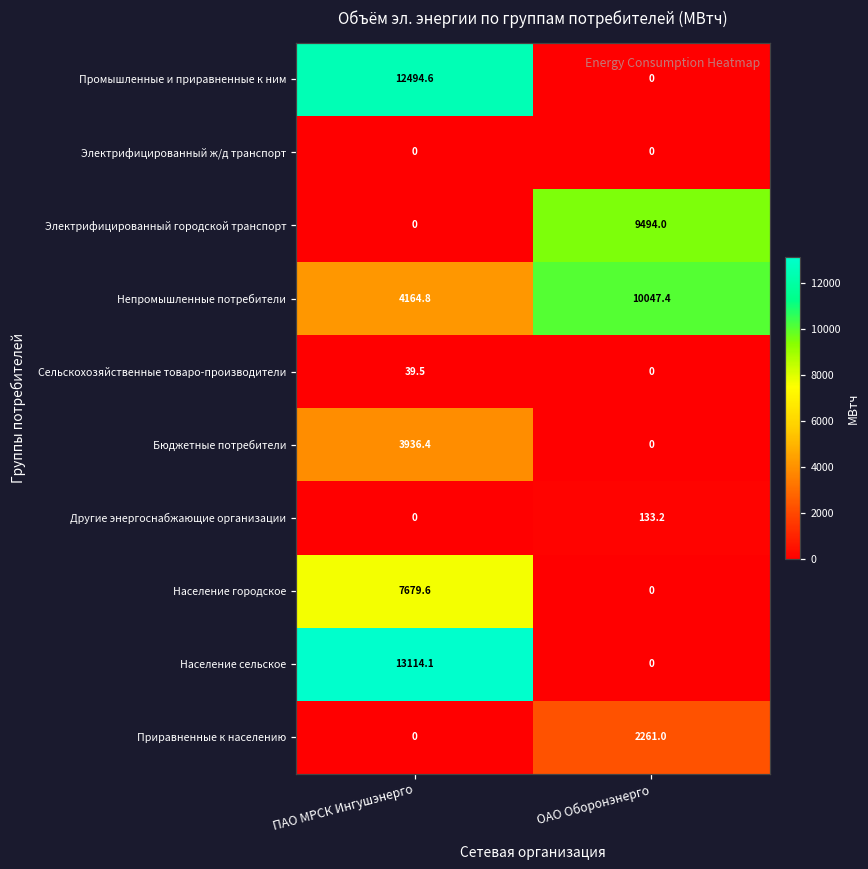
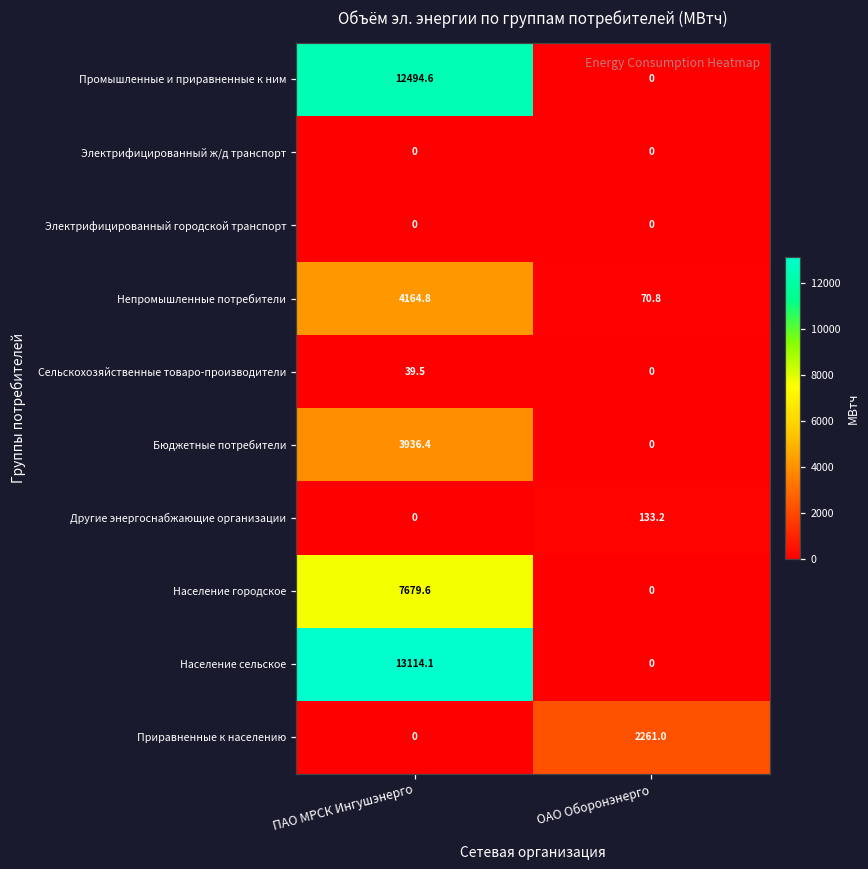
Электрифицированный городской транспорт, ОАО Оборонэнерго: 9494.0 -> 0
Непромышленные потребители, ОАО Оборонэнерго: 10047.4 -> 70.8
